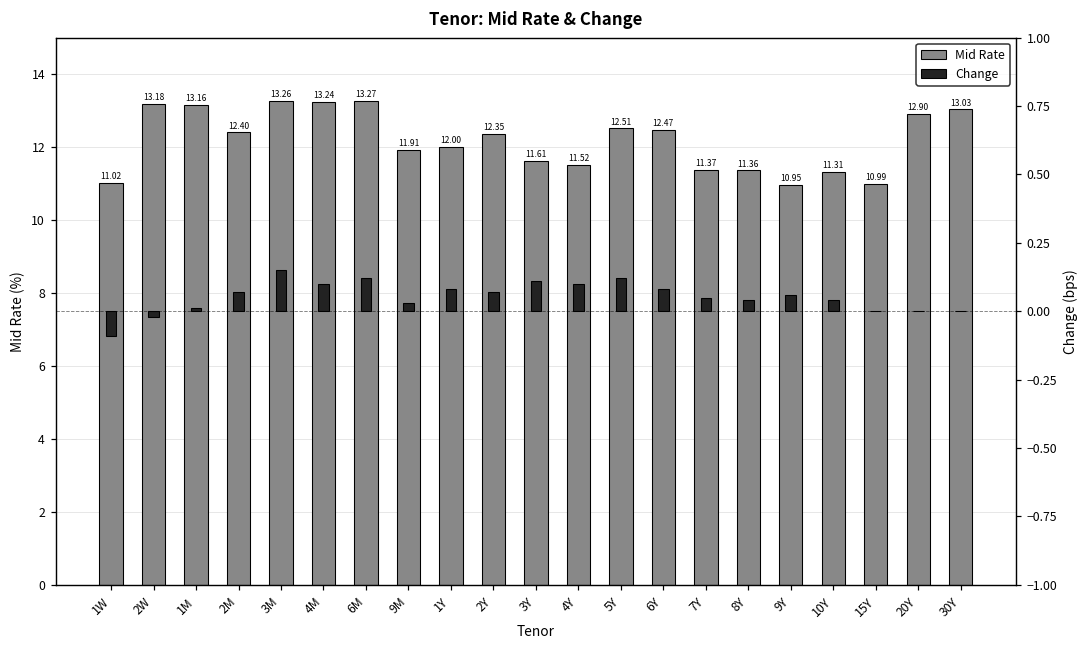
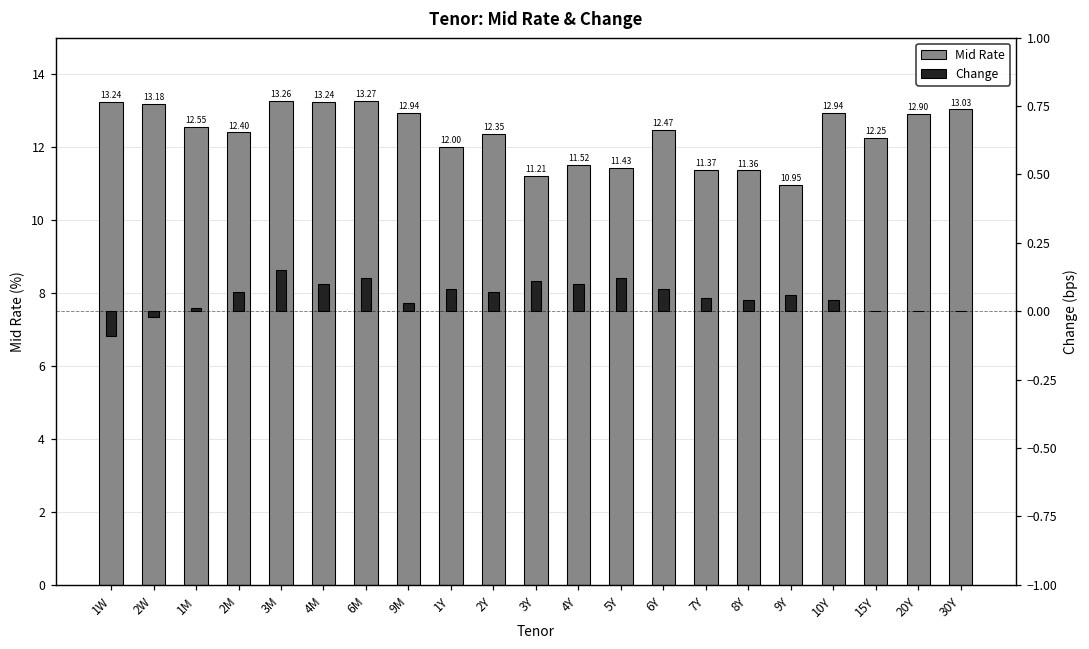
Mid Rate, 1W: 11.02 -> 13.24
Mid Rate, 1M: 13.16 -> 12.55
Mid Rate, 9M: 11.91 -> 12.94
Mid Rate, 3Y: 11.61 -> 11.21
Mid Rate, 5Y: 12.51 -> 11.43
Mid Rate, 10Y: 11.31 -> 12.94
Mid Rate, 15Y: 10.99 -> 12.25
